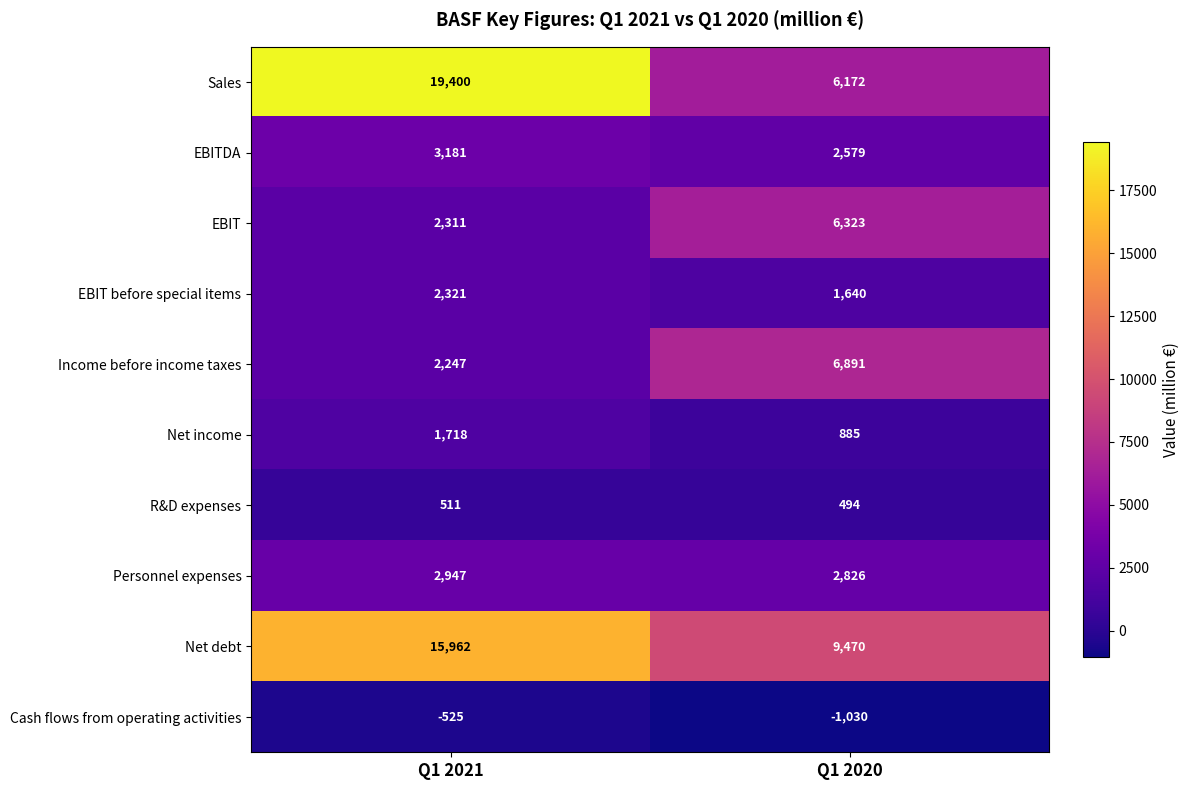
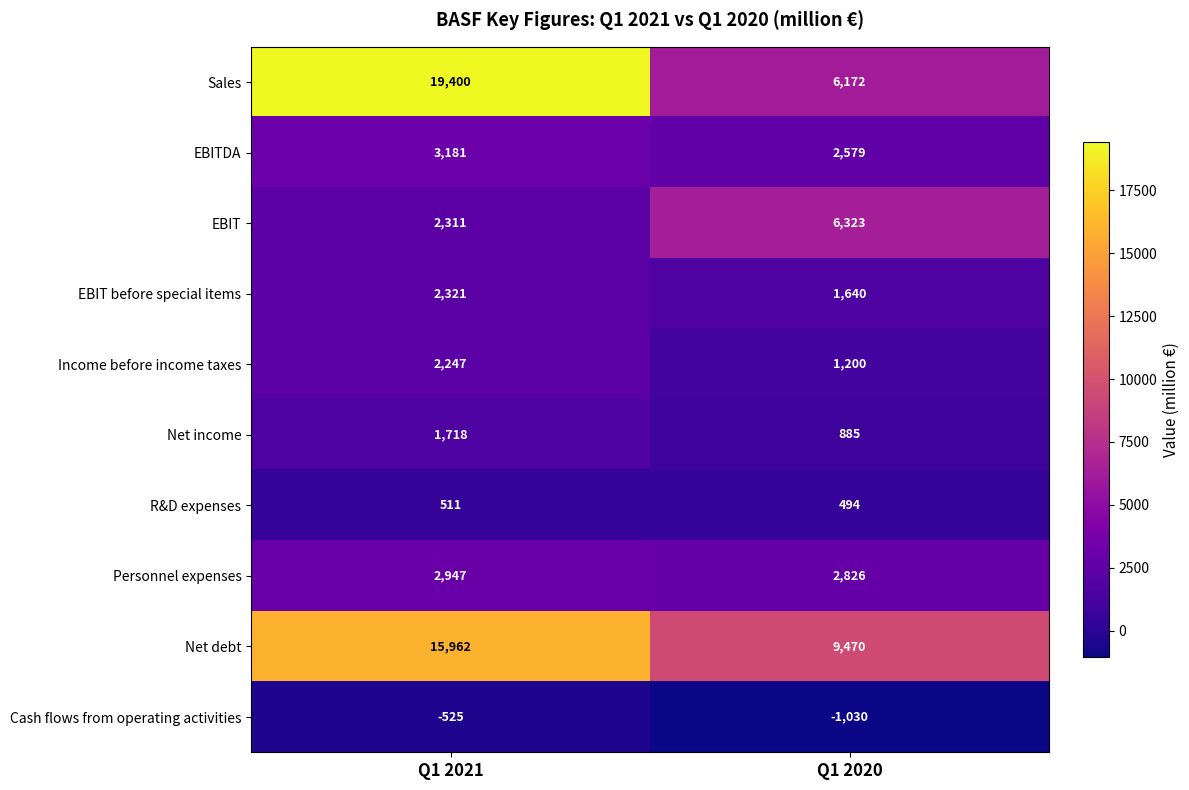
Income before income taxes, Q1 2020: 6,891 -> 1,200
